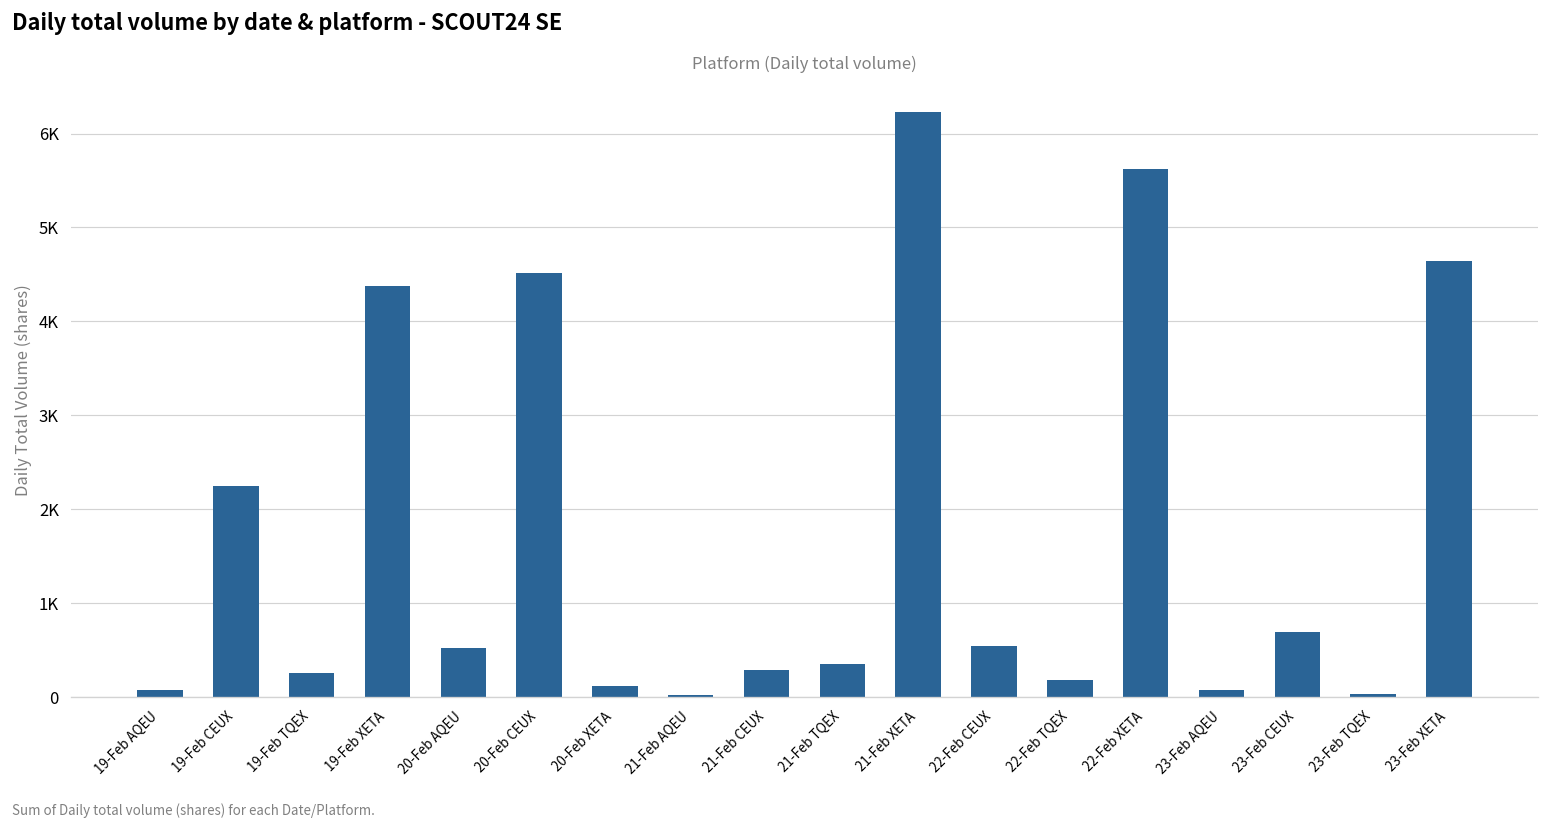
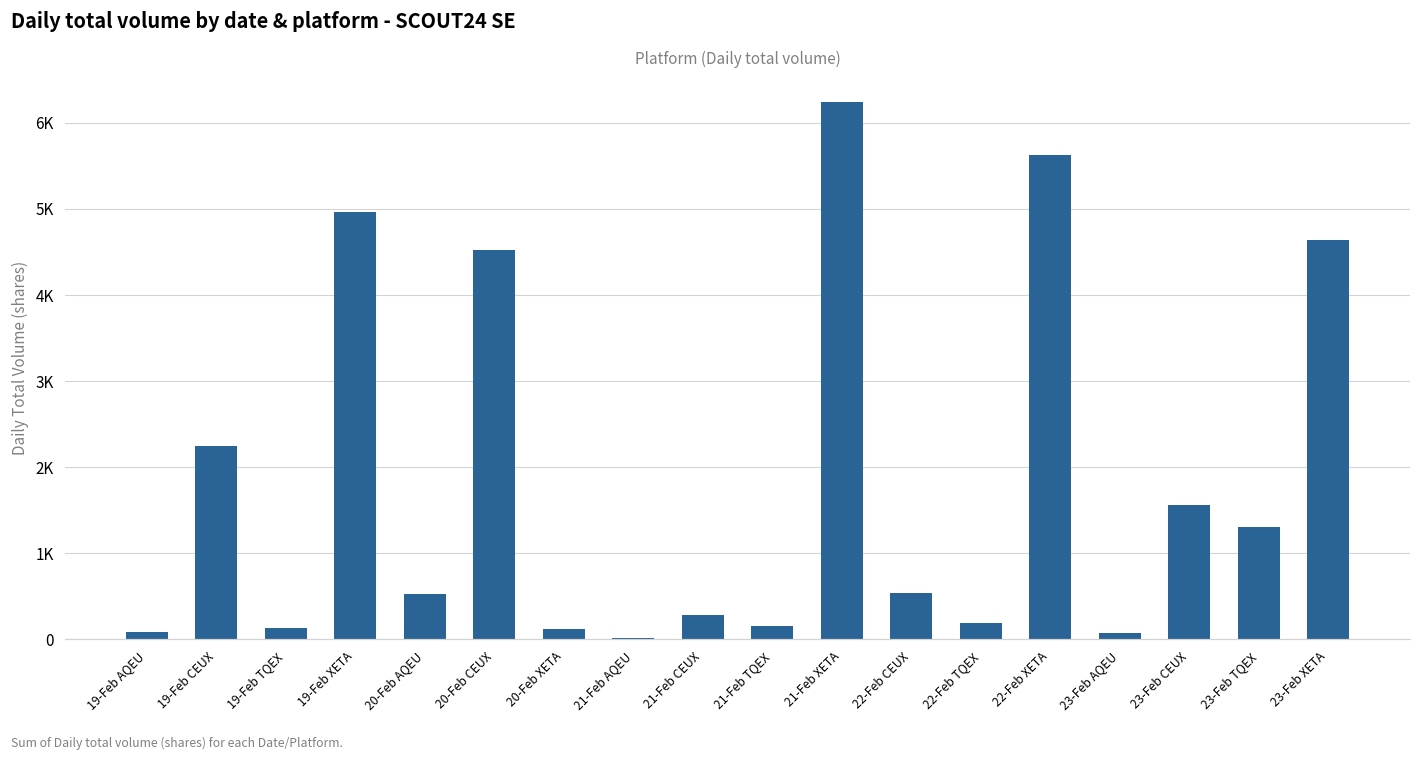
19-Feb TQEX: 300 -> 100
19-Feb XETA: 4400 -> 5000
21-Feb TQEX: 400 -> 200
23-Feb CEUX: 700 -> 1600
23-Feb TQEX: 0 -> 1300
